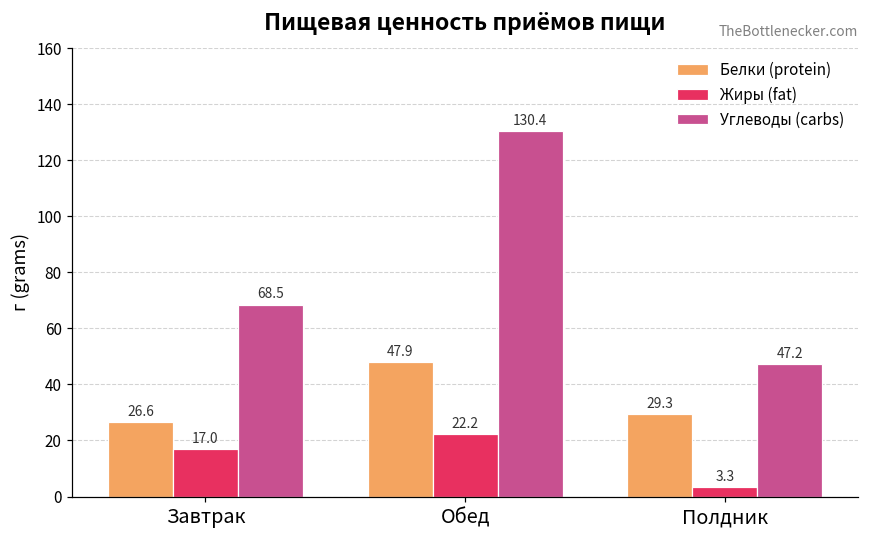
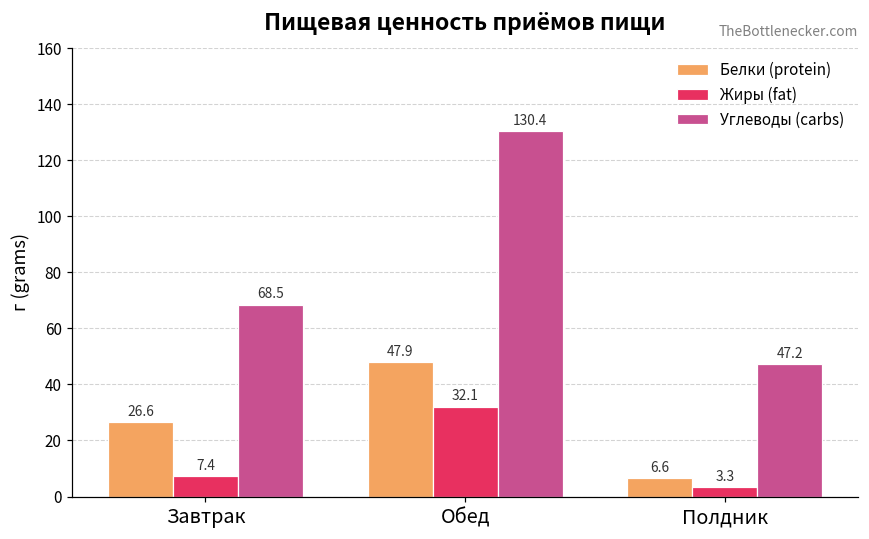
Жиры (fat), Завтрак: 17.0 -> 7.4
Жиры (fat), Обед: 22.2 -> 32.1
Белки (protein), Полдник: 29.3 -> 6.6
